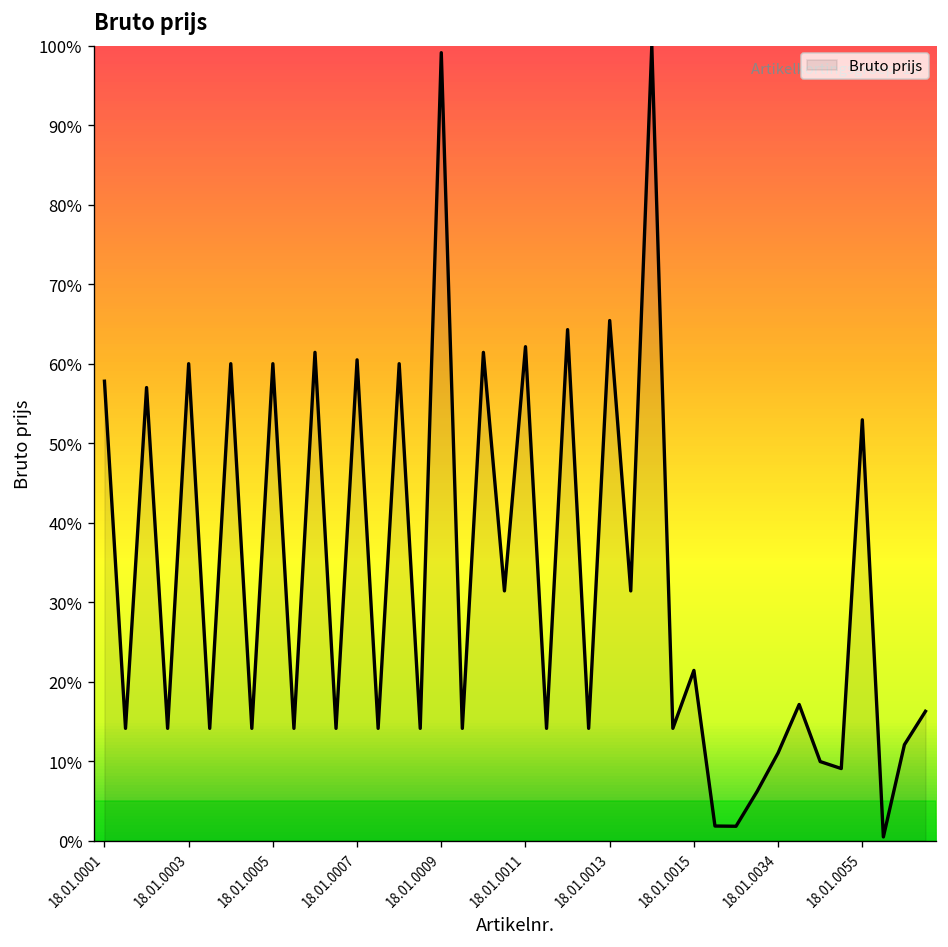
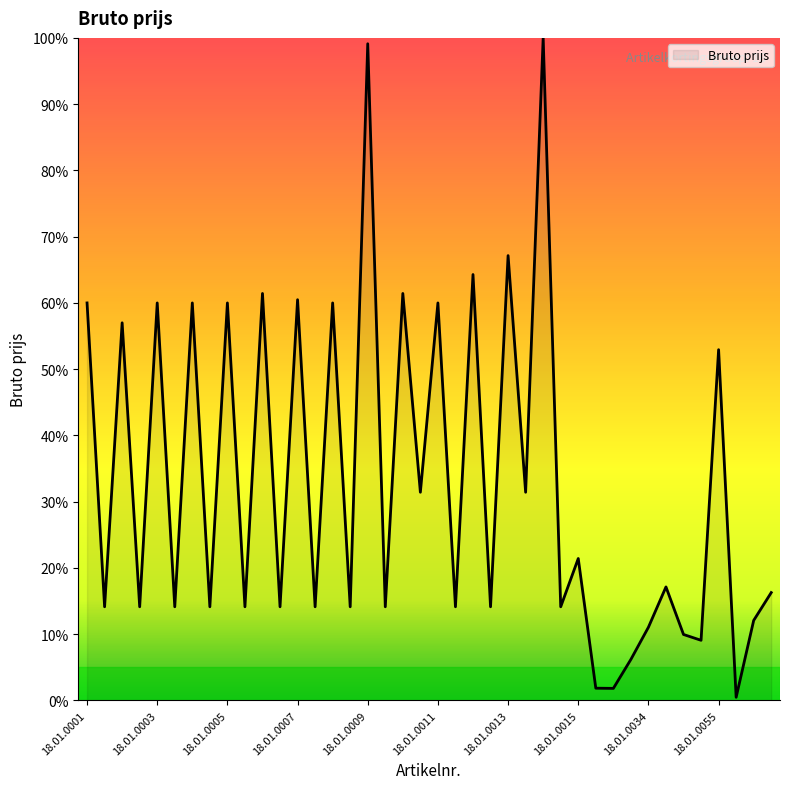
18.01.0001: 58% -> 60%
18.01.0011: 62% -> 60%
18.01.0013: 65% -> 67%
